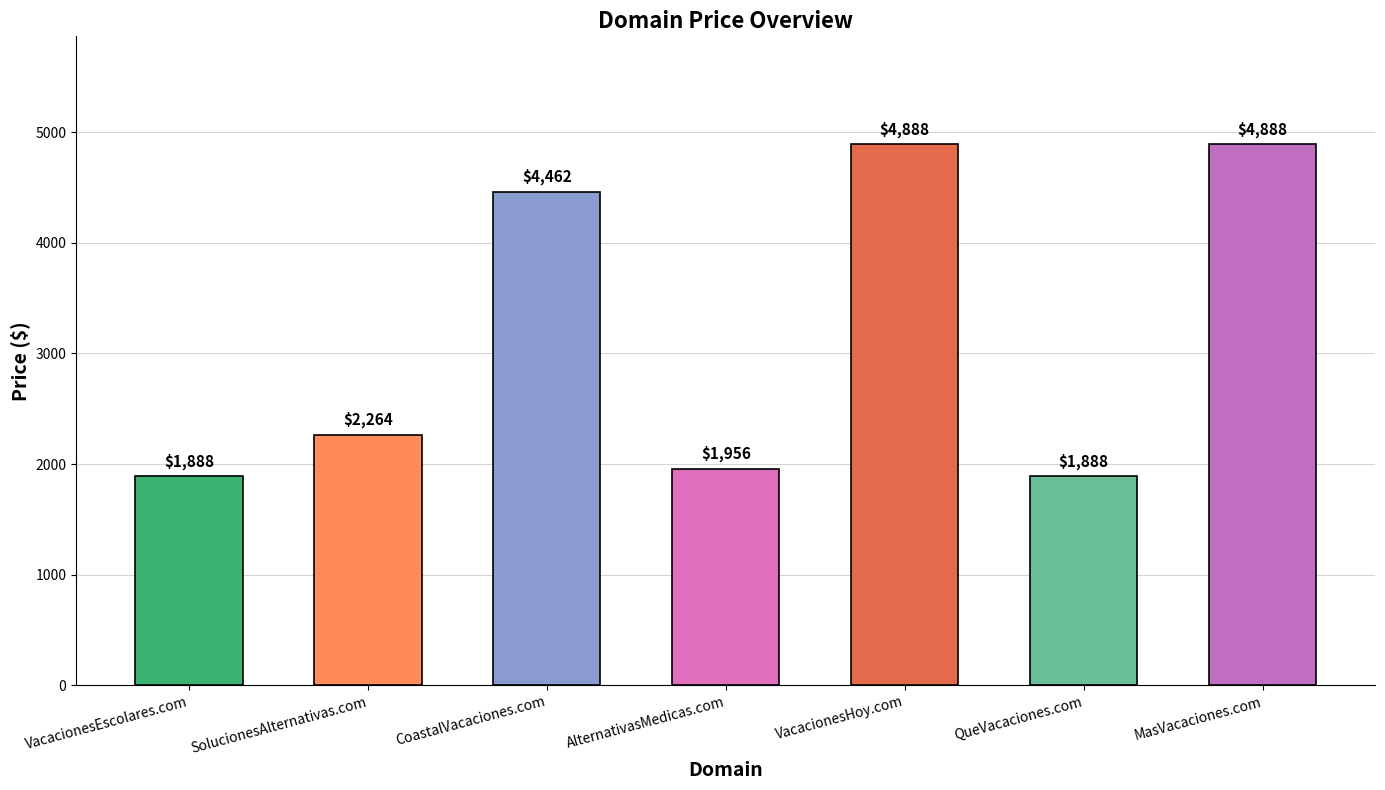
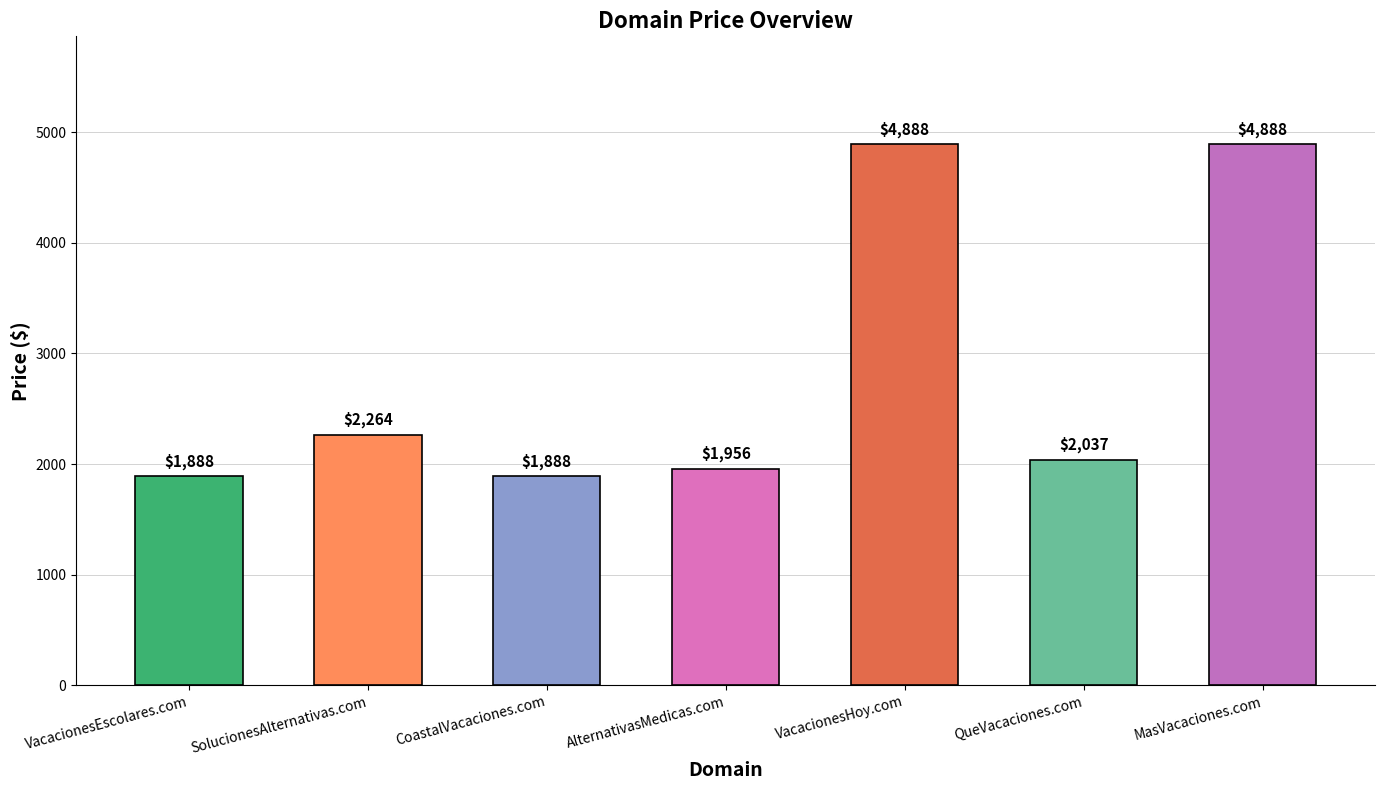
CoastalVacaciones.com: $4,462 -> $1,888
QueVacaciones.com: $1,888 -> $2,037
